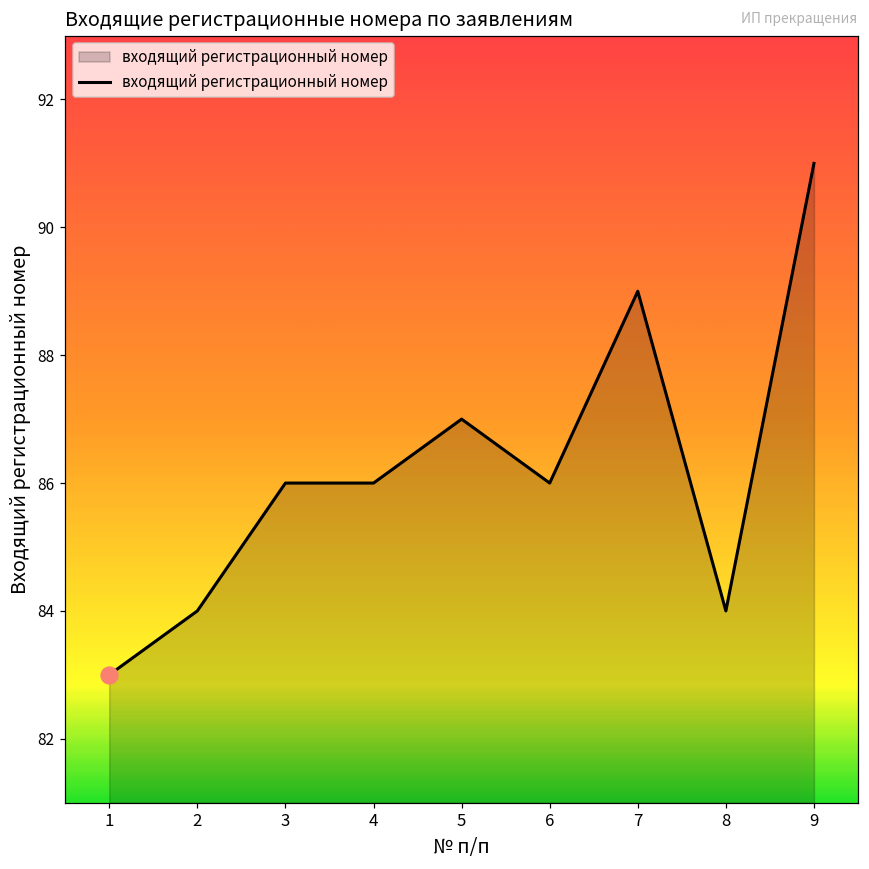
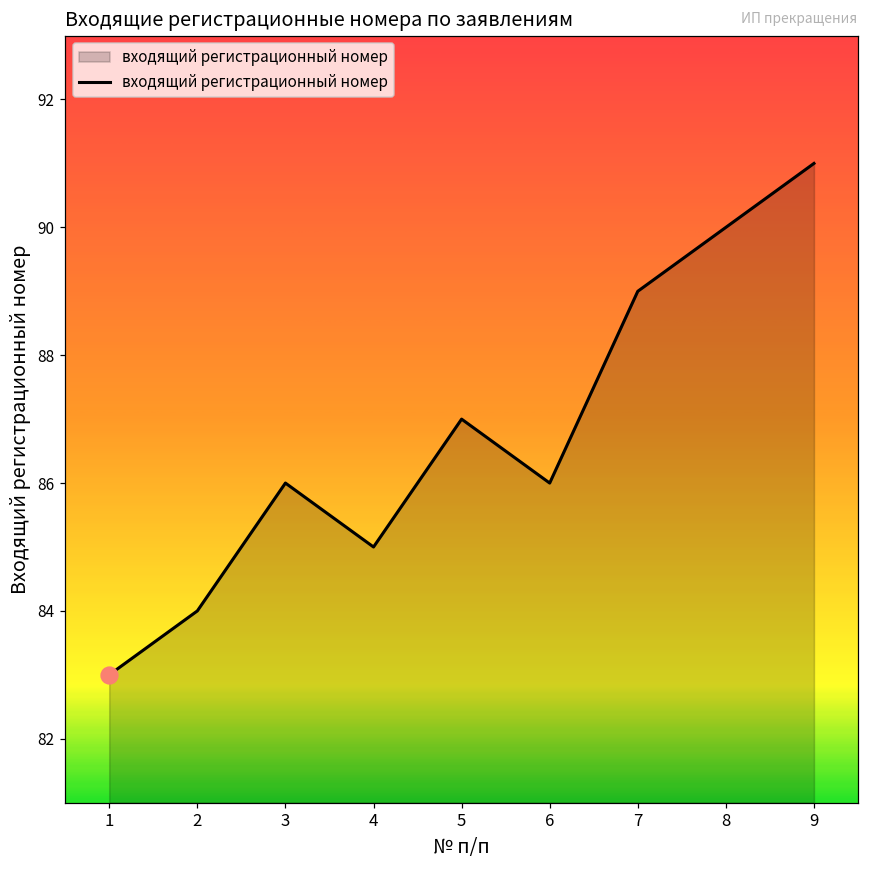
входящий регистрационный номер, 4: 86 -> 85
входящий регистрационный номер, 8: 84 -> 90
